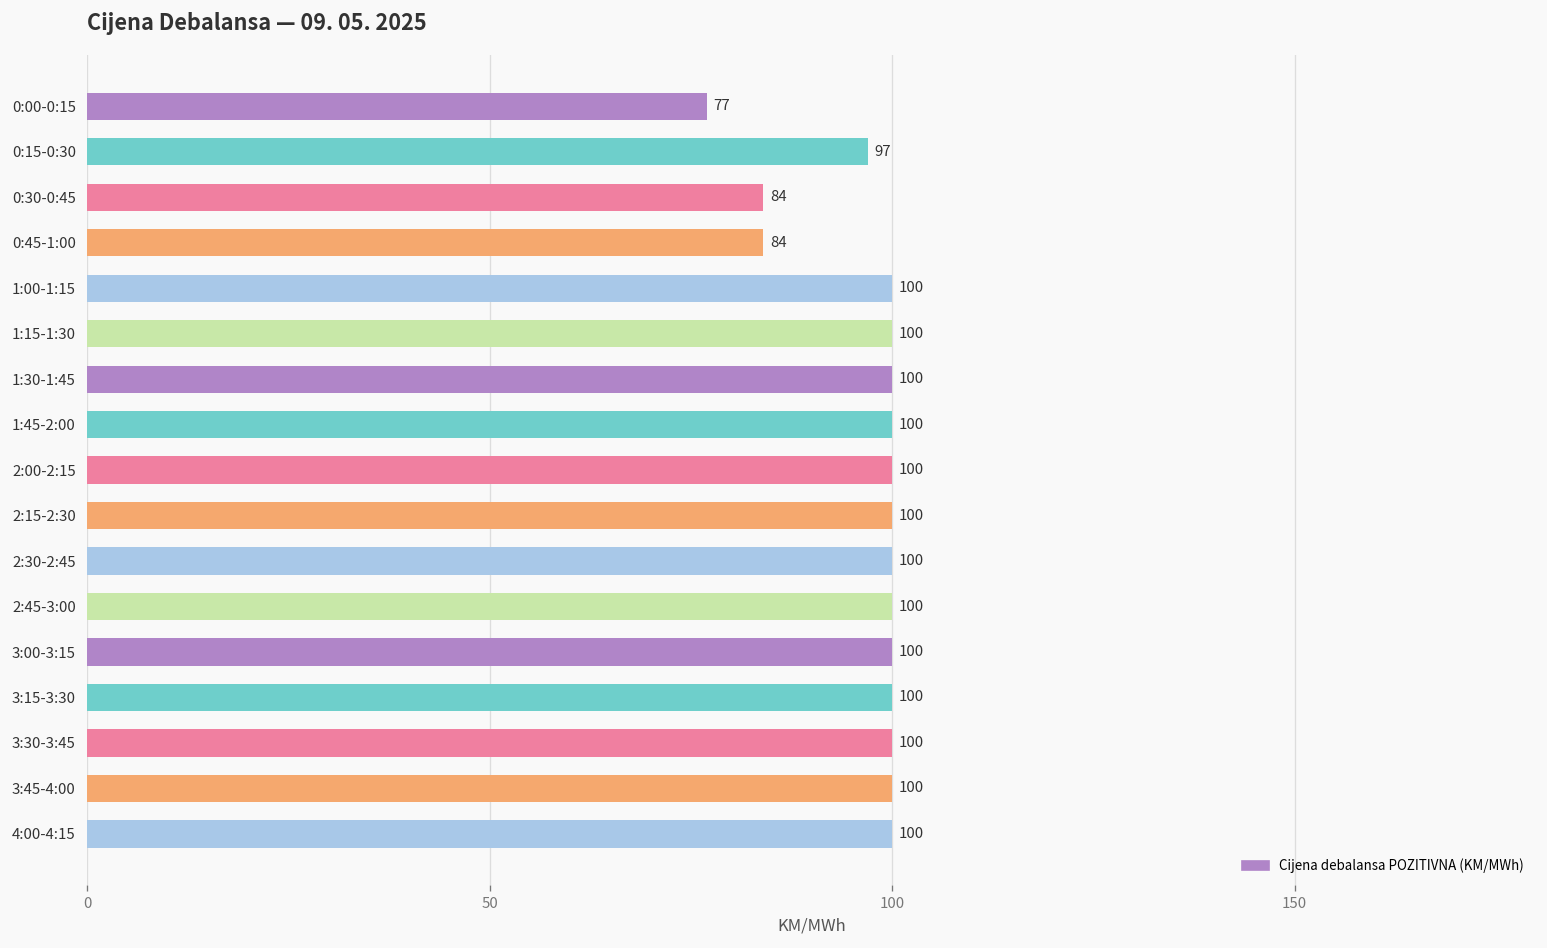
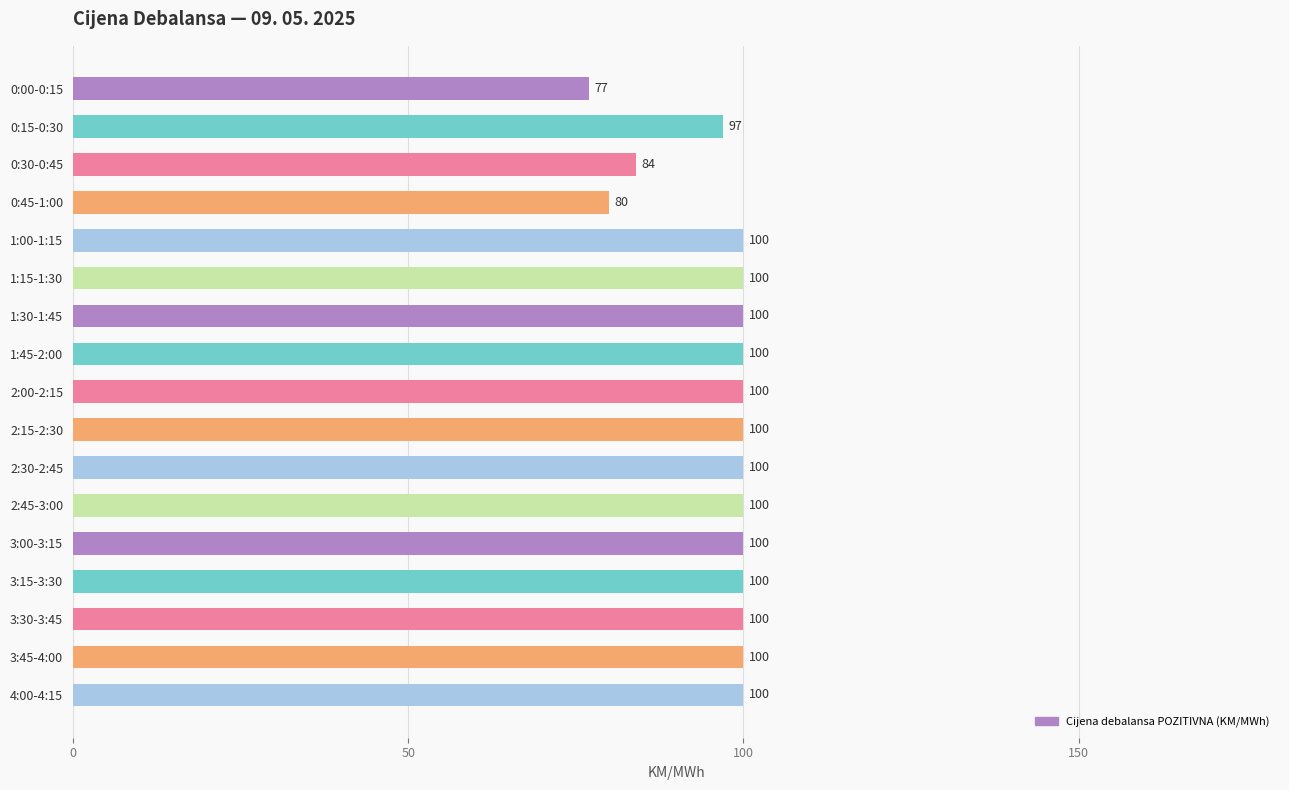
0:45-1:00: 84 -> 80
